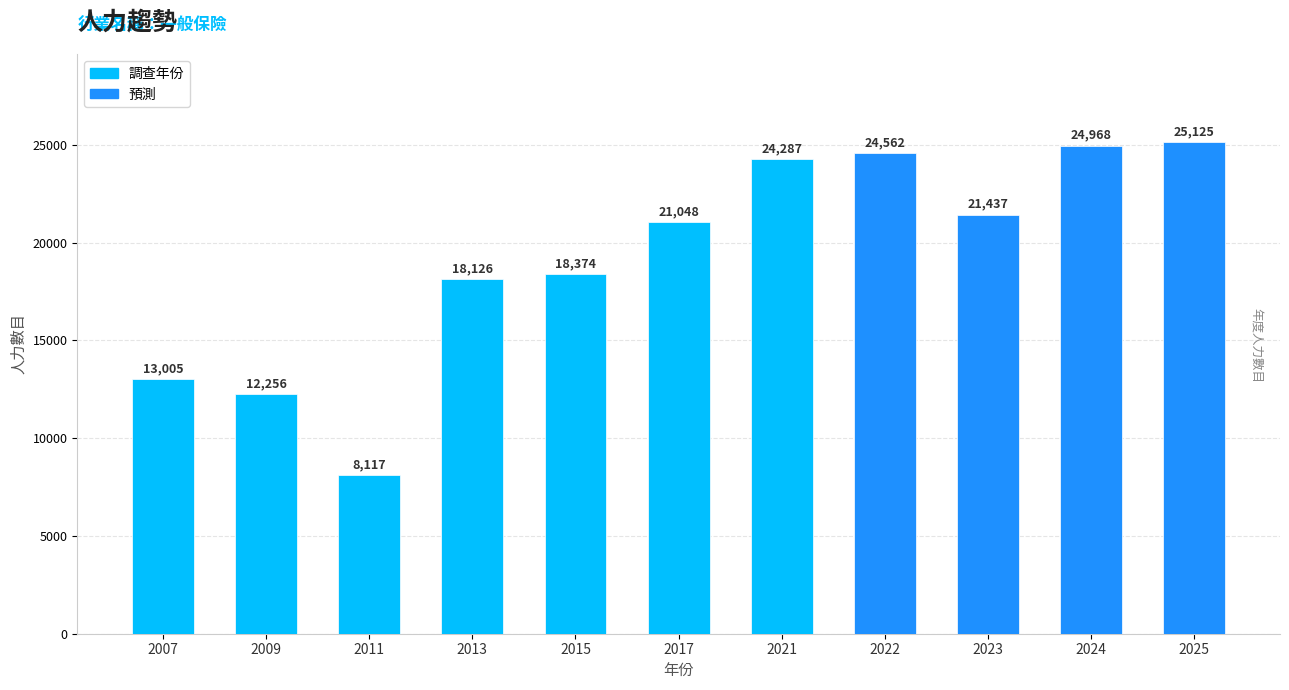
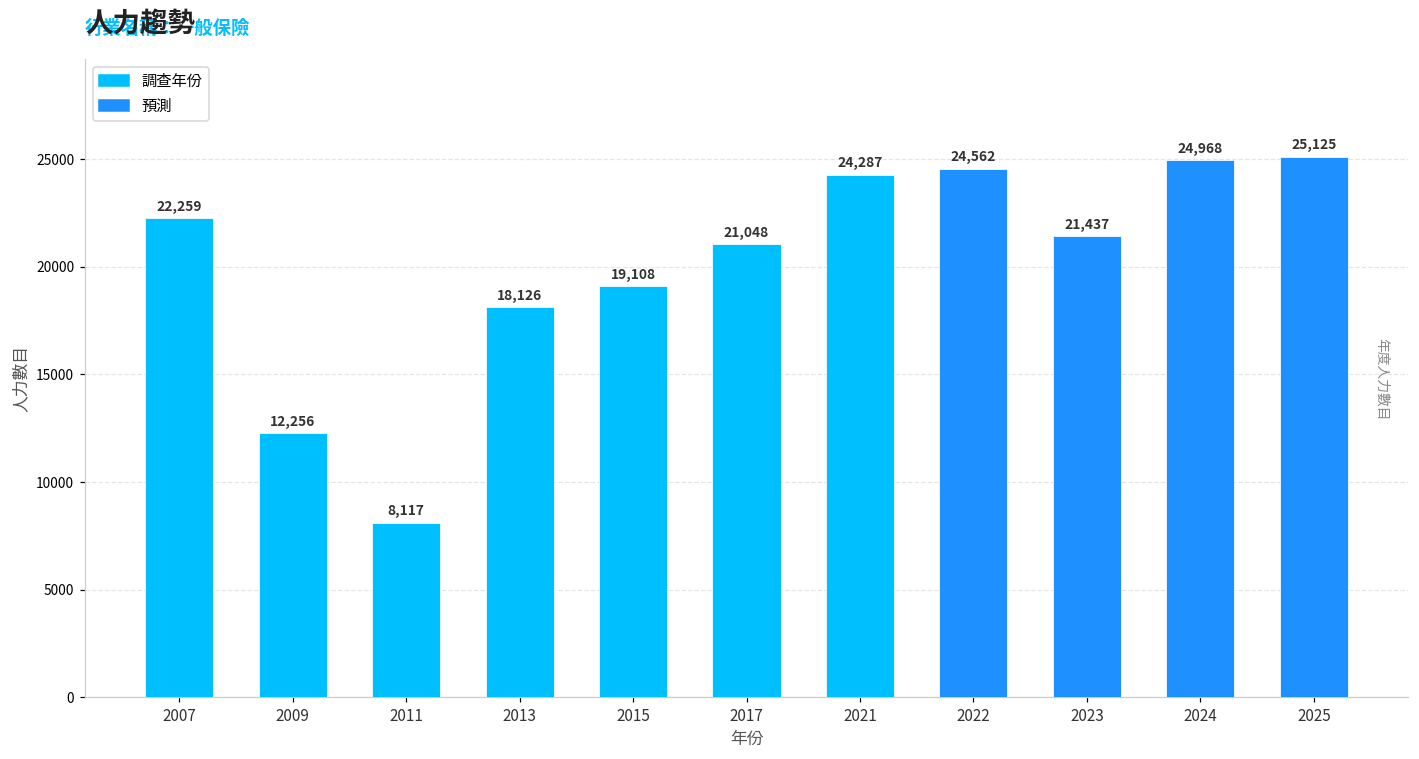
2007: 13,005 -> 22,259
2015: 18,374 -> 19,108
